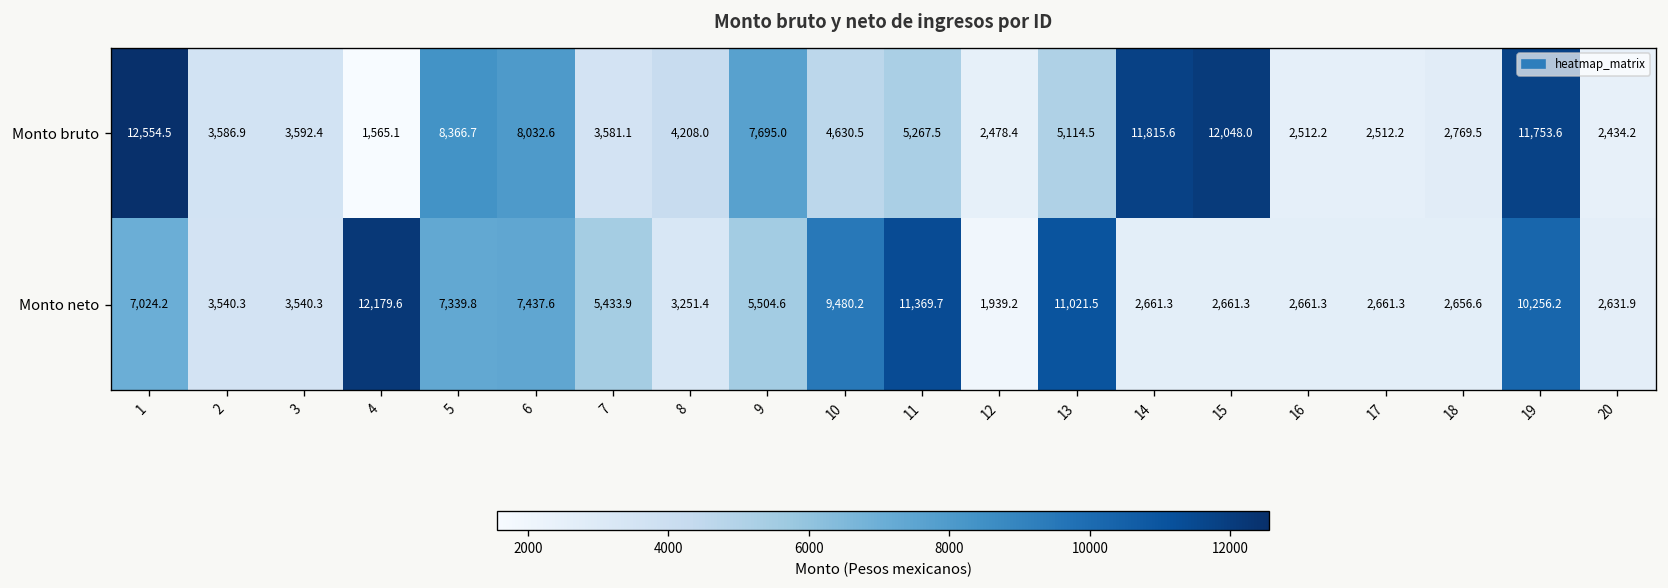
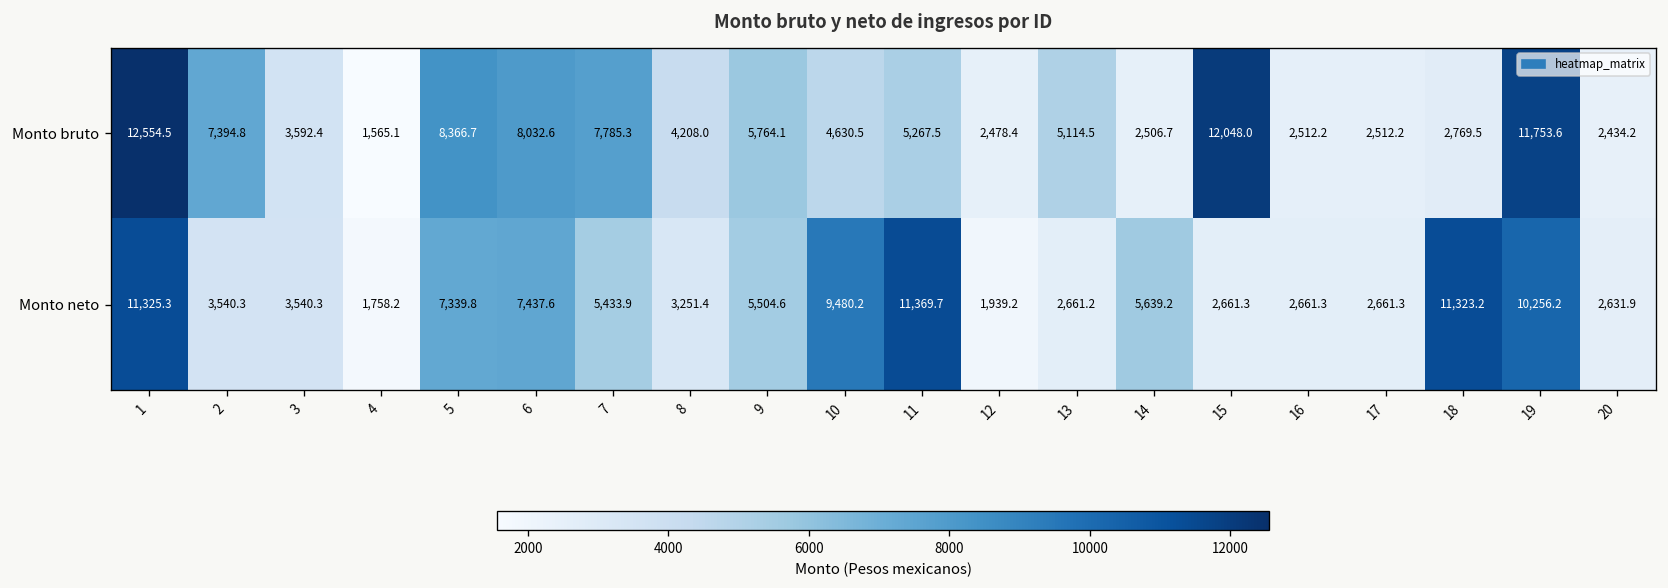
Monto bruto, 2: 3,586.9 -> 7,394.8
Monto bruto, 7: 3,581.1 -> 7,785.3
Monto bruto, 9: 7,695.0 -> 5,764.1
Monto bruto, 14: 11,815.6 -> 2,506.7
Monto neto, 1: 7,024.2 -> 11,325.3
Monto neto, 4: 12,179.6 -> 1,758.2
Monto neto, 13: 11,021.5 -> 2,661.2
Monto neto, 14: 2,661.3 -> 5,639.2
Monto neto, 18: 2,656.6 -> 11,323.2
